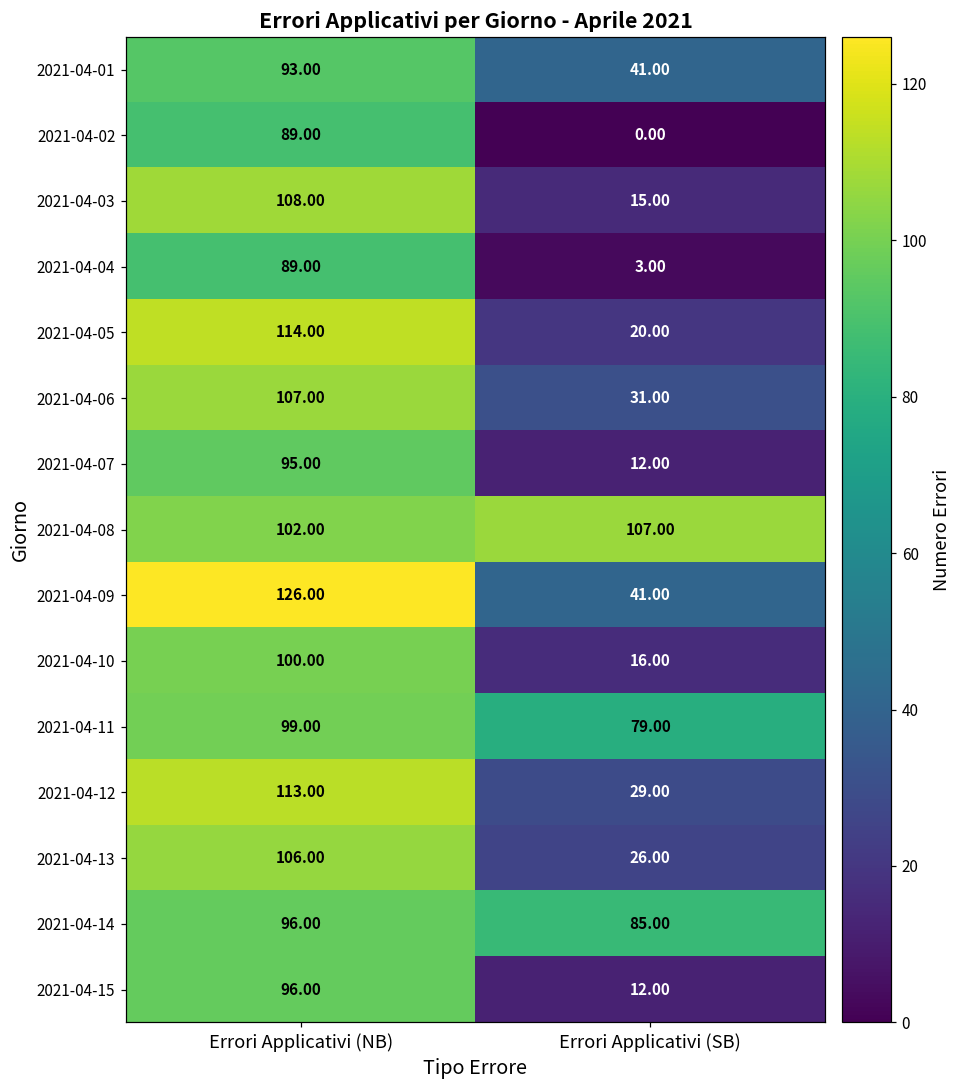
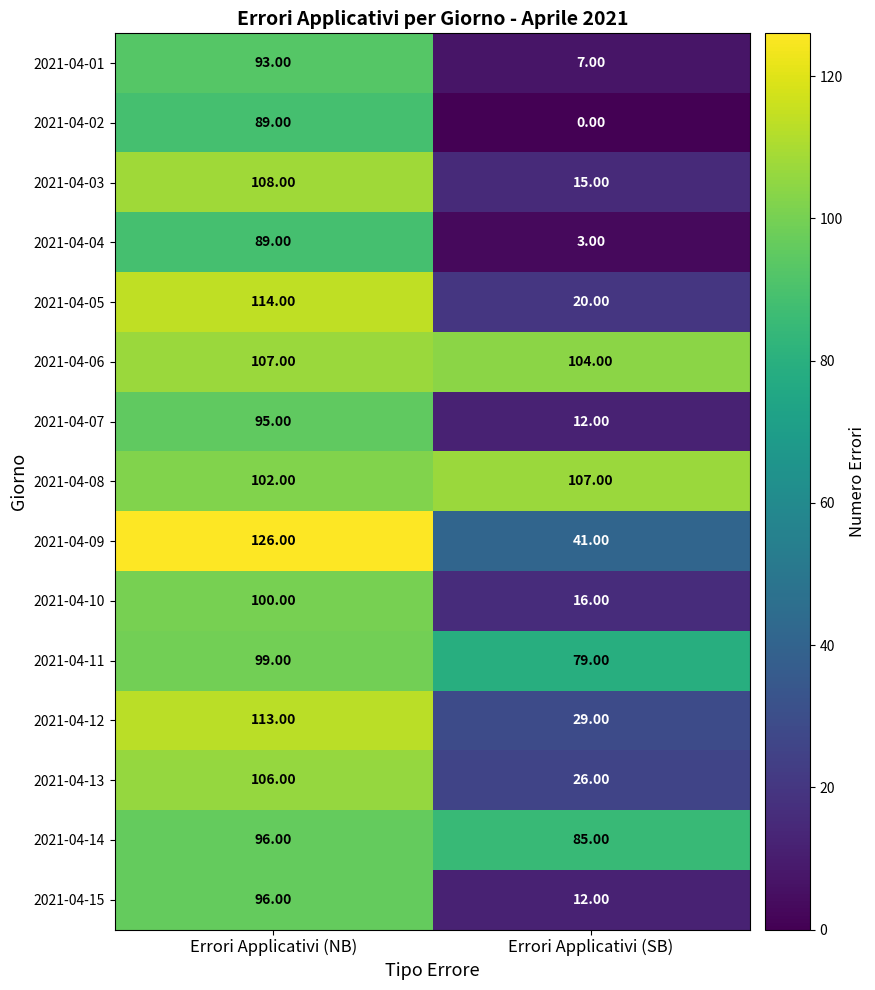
2021-04-01, Errori Applicativi (SB): 41.00 -> 7.00
2021-04-06, Errori Applicativi (SB): 31.00 -> 104.00
